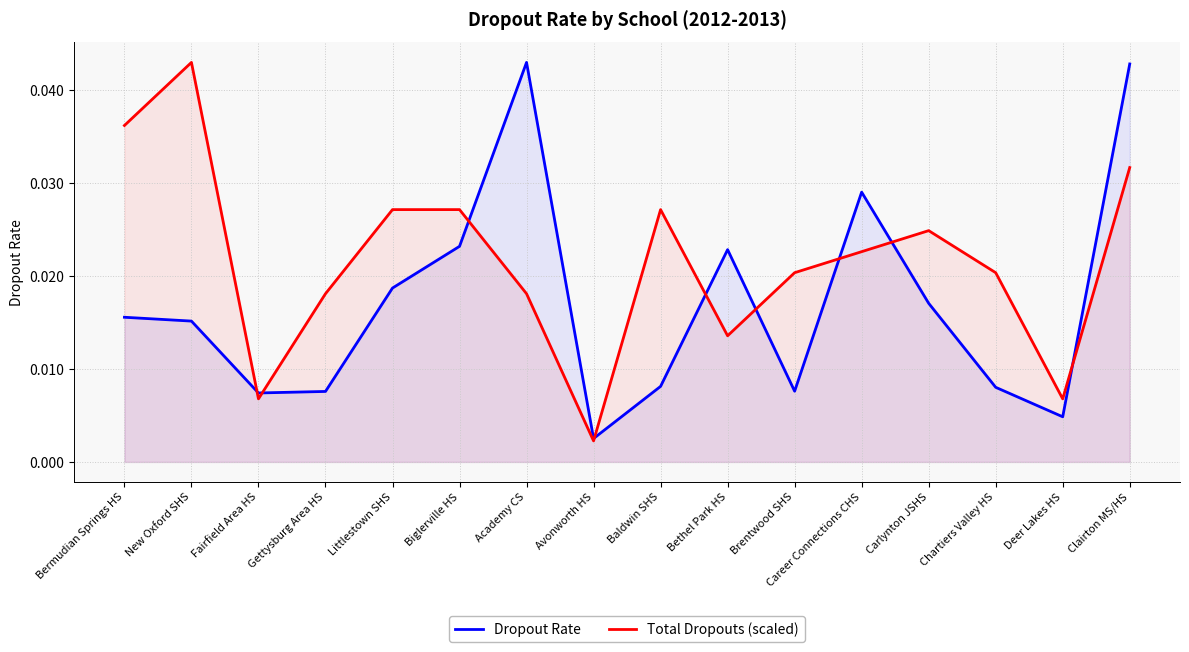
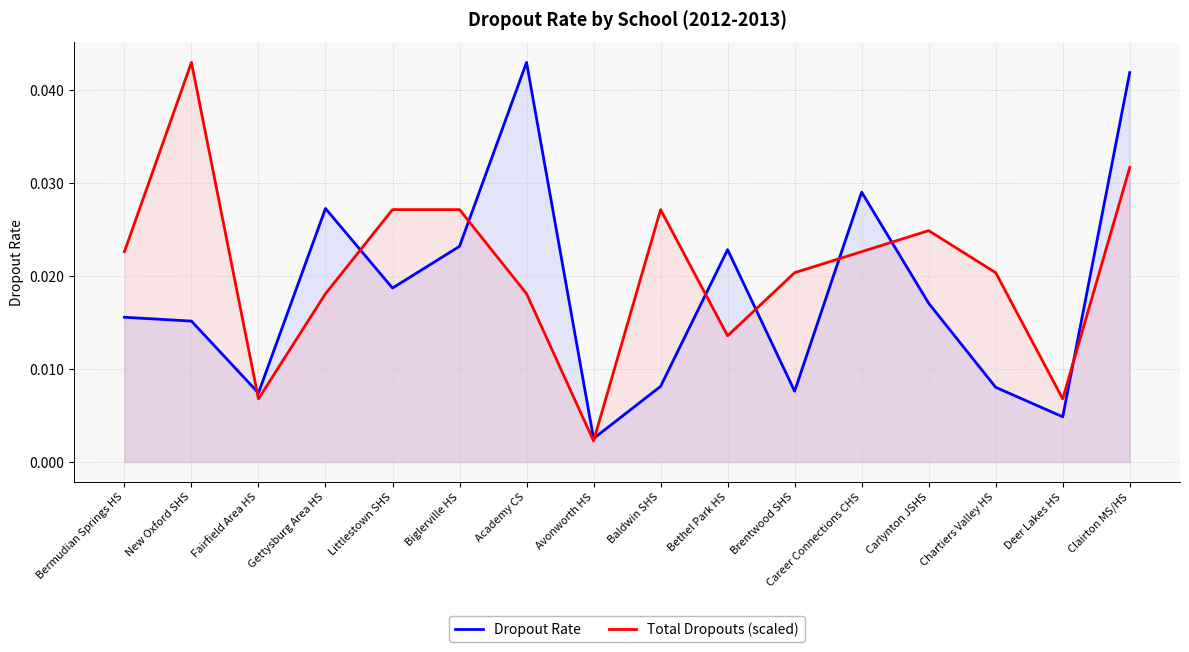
Total Dropouts (scaled), Bermudian Springs HS: 0.036 -> 0.023
Dropout Rate, Gettysburg Area HS: 0.008 -> 0.027
Dropout Rate, Clairton MS/HS: 0.043 -> 0.042
